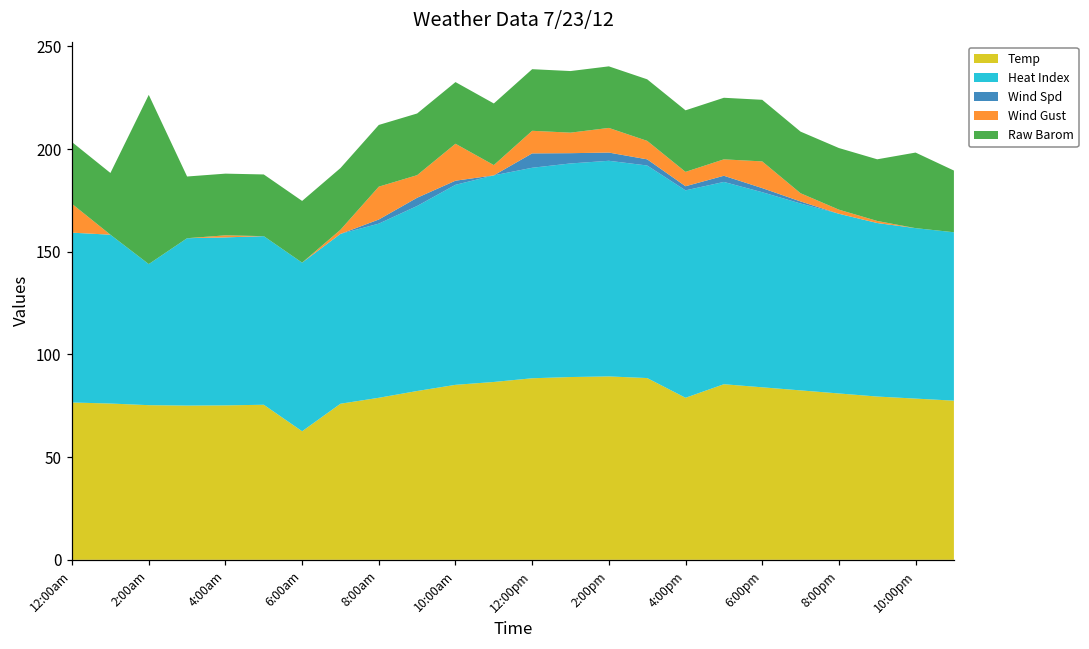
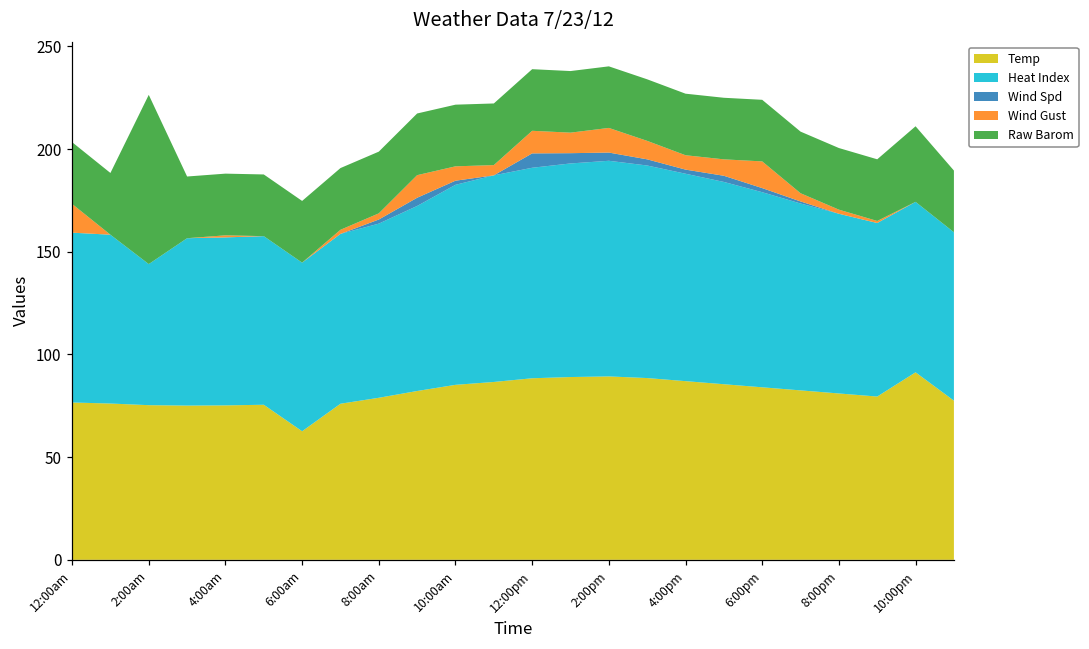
Wind Gust, 8:00am: 16 -> 3
Wind Gust, 10:00am: 18 -> 7
Temp, 4:00pm: 79 -> 87
Temp, 10:00pm: 79 -> 91
